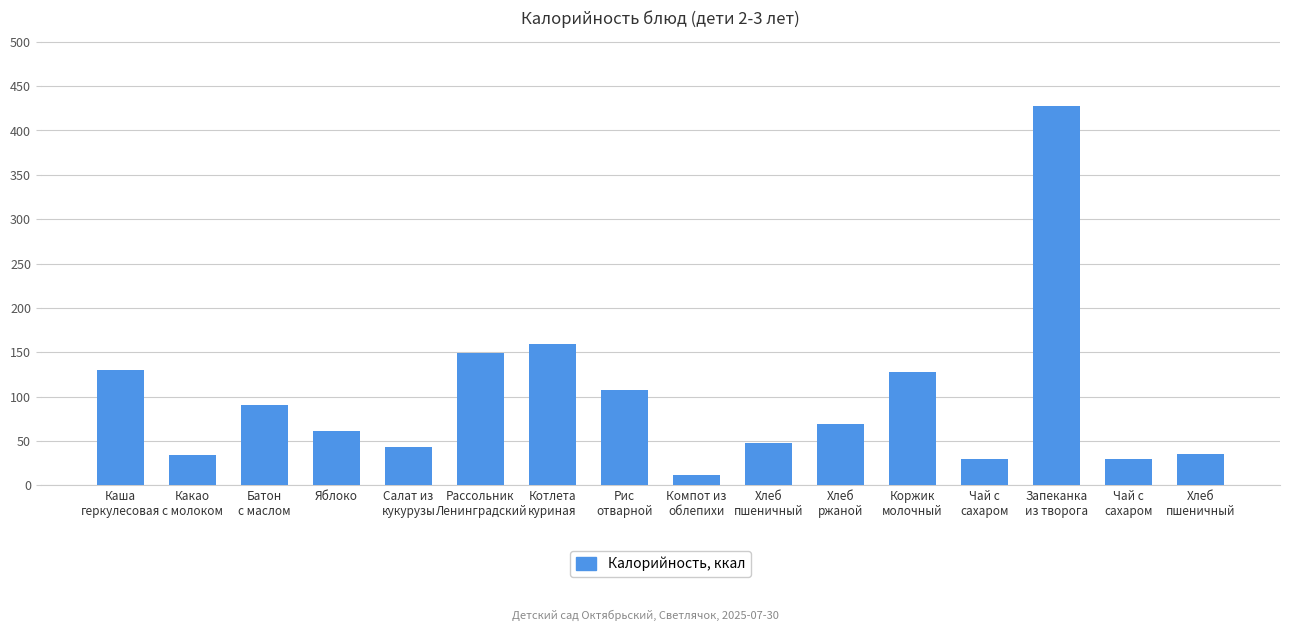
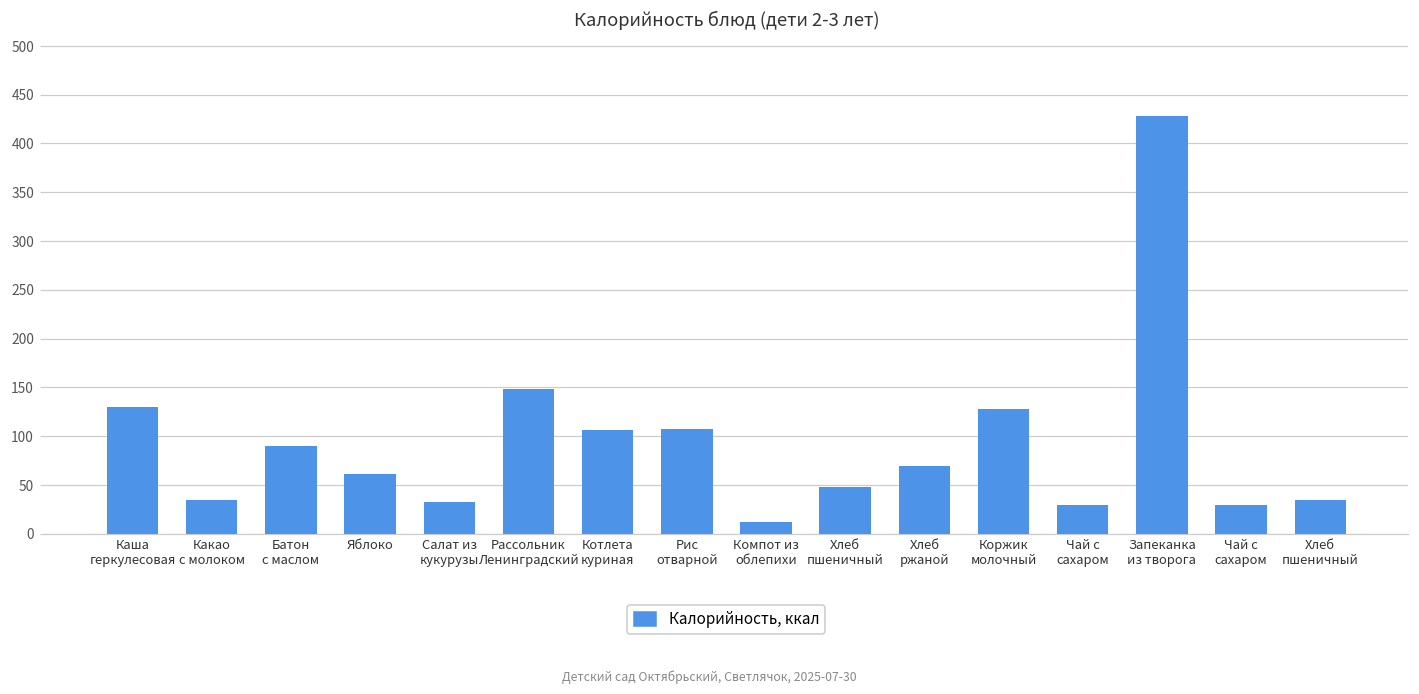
Салат из кукурузы: 40 -> 30
Котлета куриная: 160 -> 110
